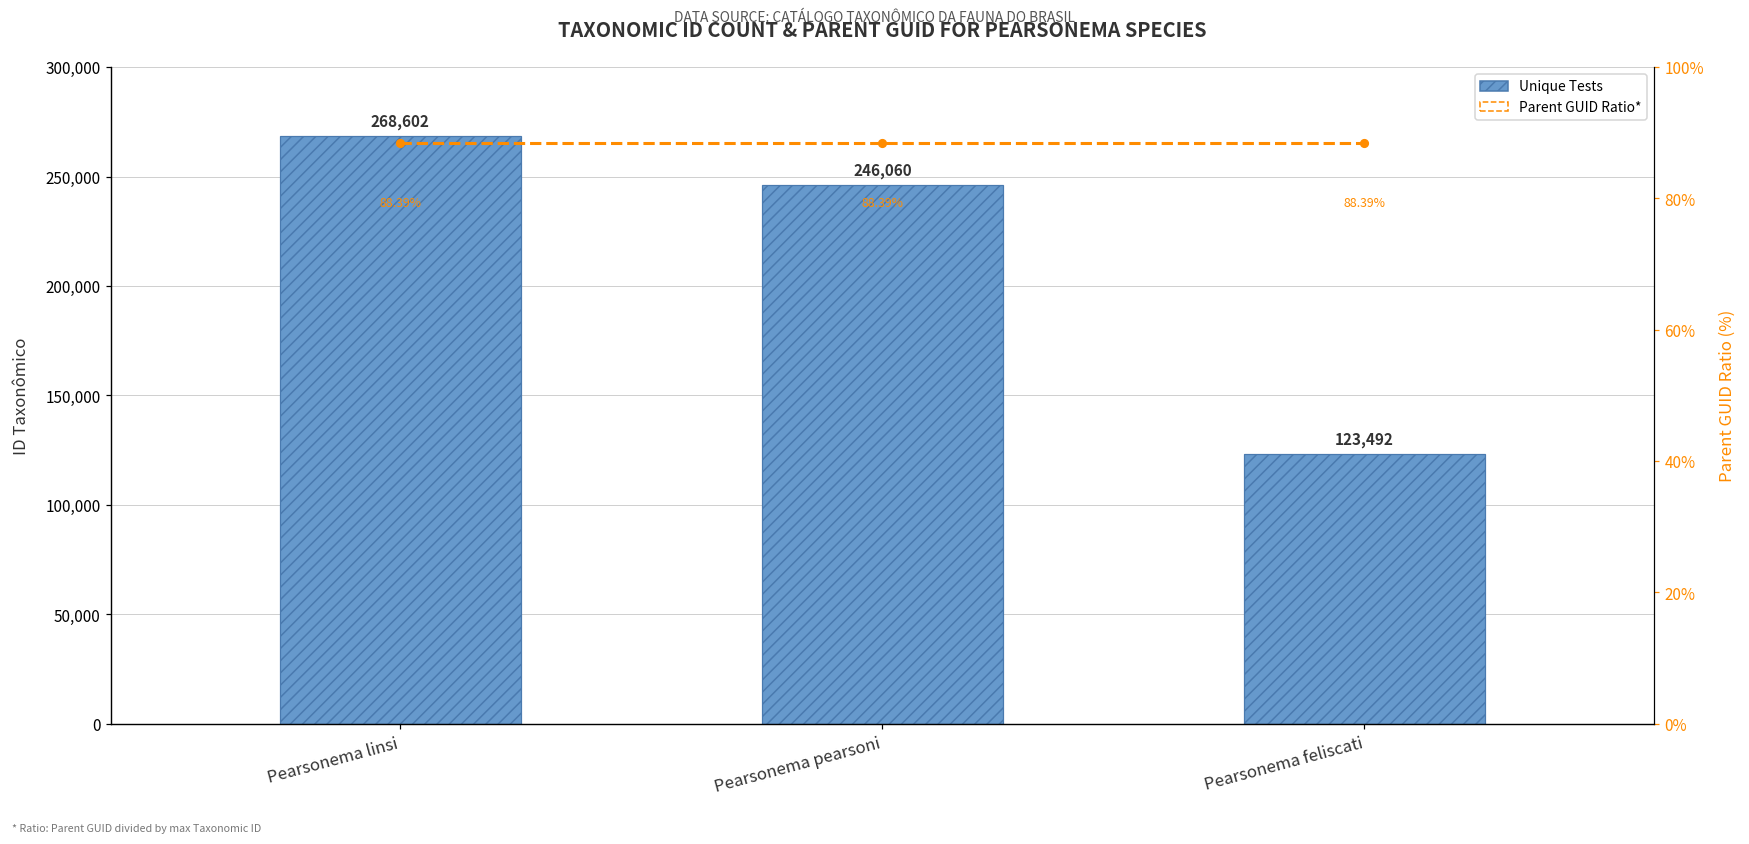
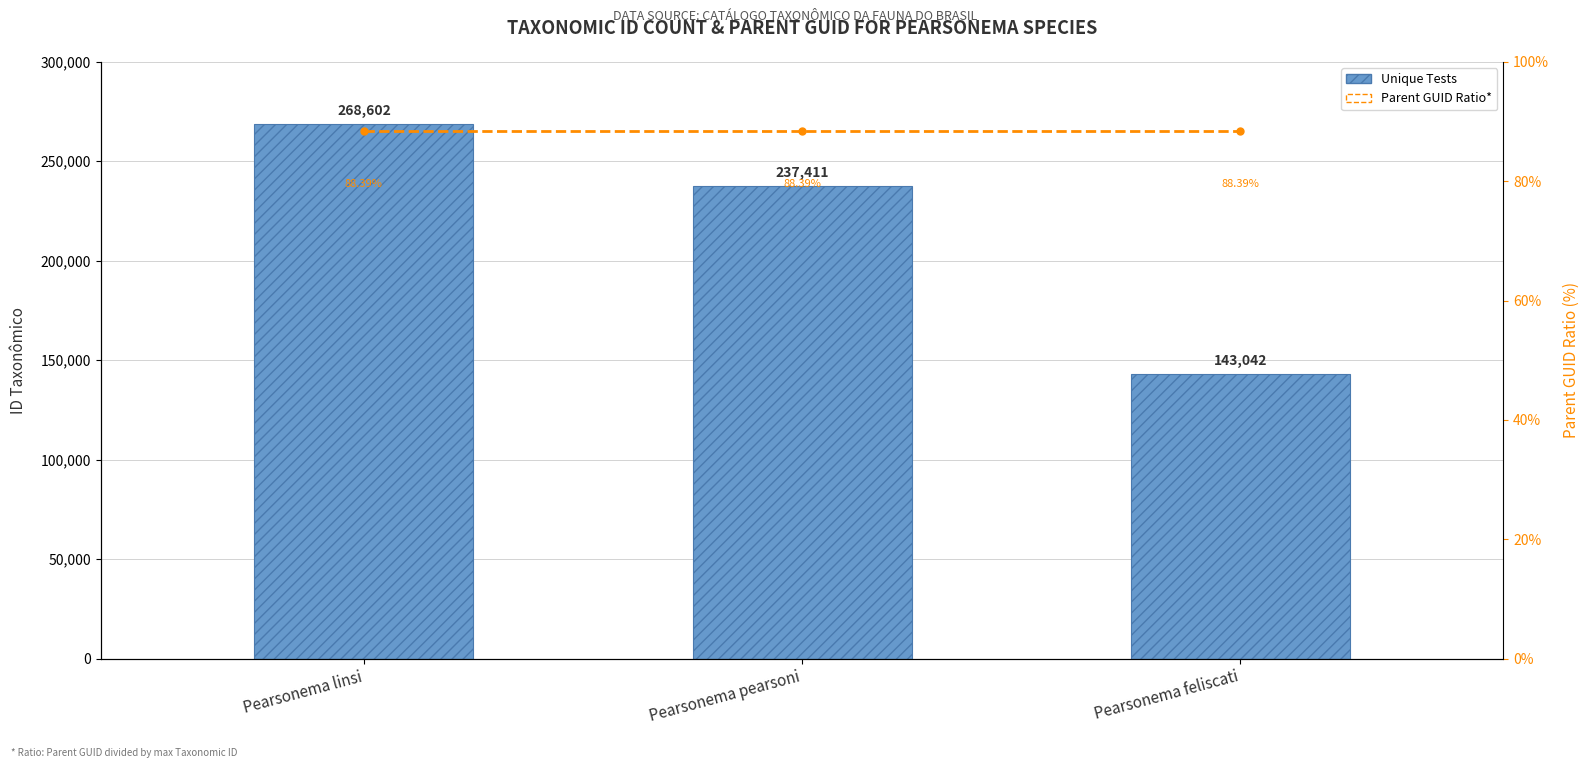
Unique Tests, Pearsonema pearsoni: 246,060 -> 237,411
Unique Tests, Pearsonema feliscati: 123,492 -> 143,042
